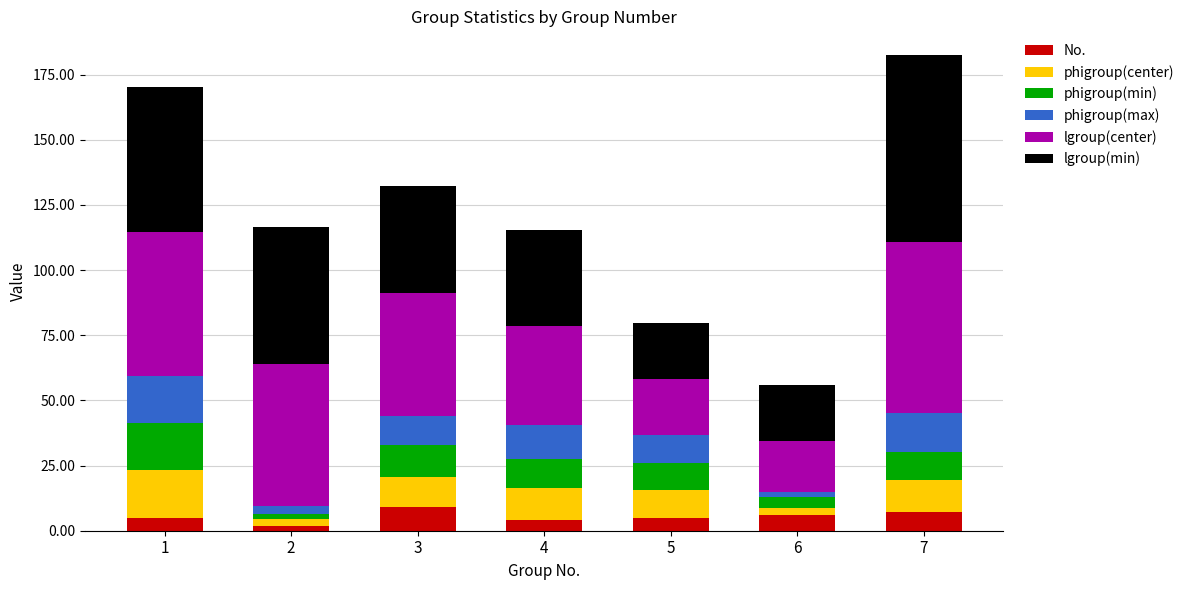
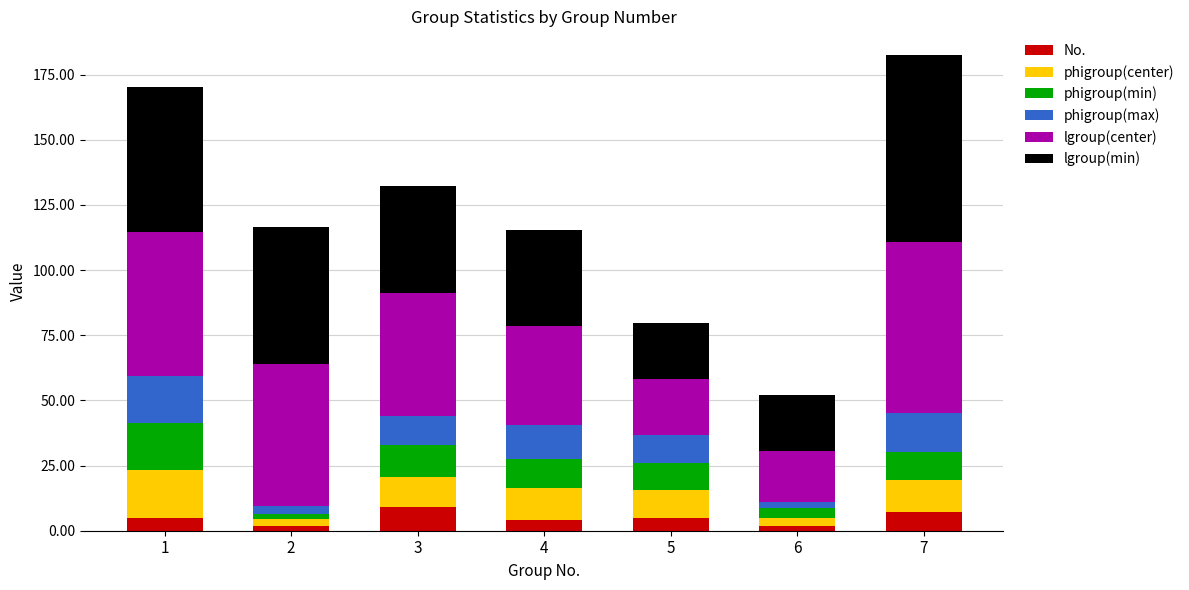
No., 6: 6 -> 2
